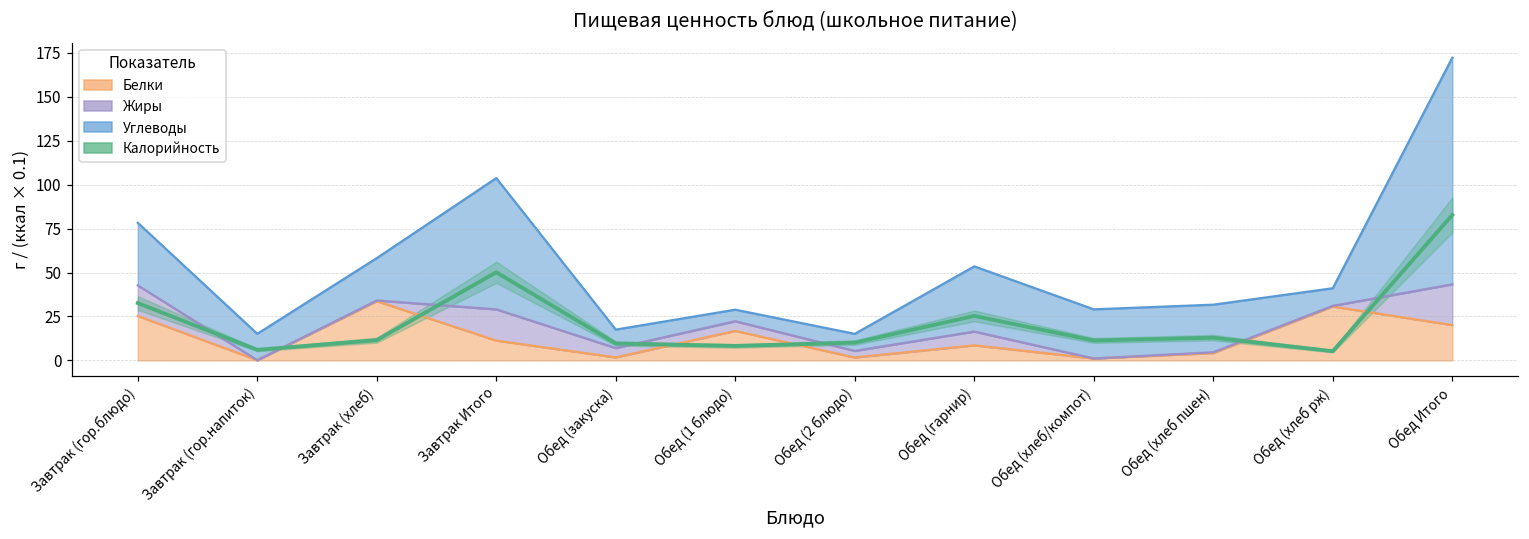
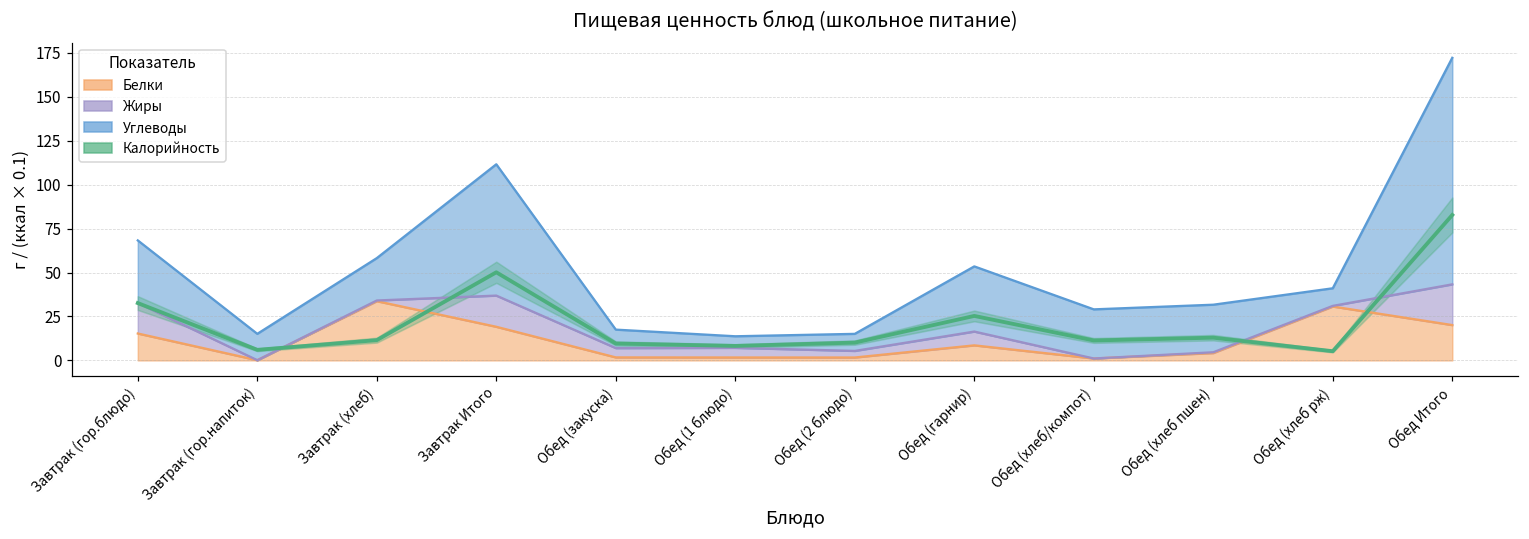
Белки, Завтрак (гор.блюдо): 25 -> 15
Белки, Завтрак Итого: 11 -> 19
Белки, Обед (1 блюдо): 17 -> 2
